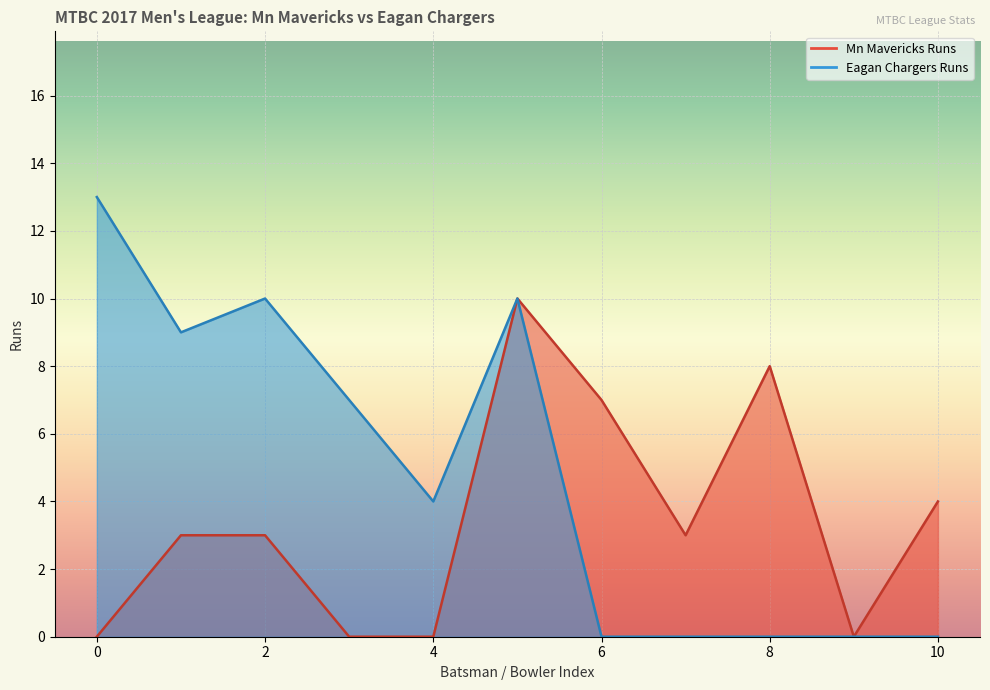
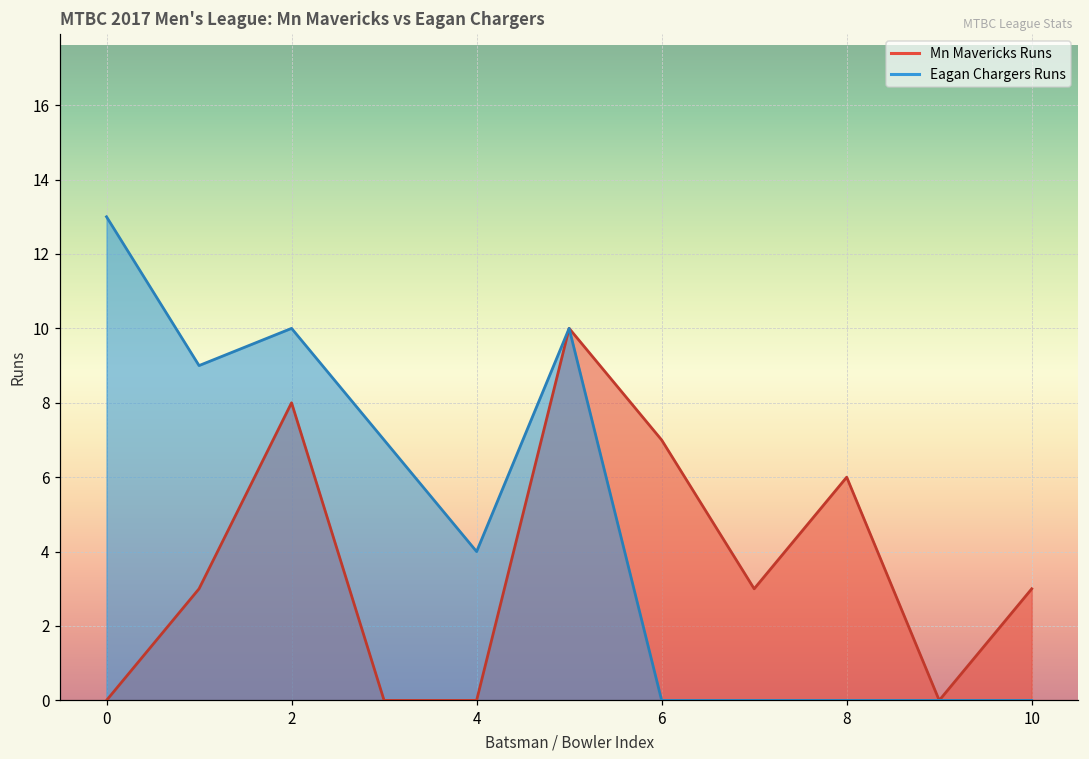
Mn Mavericks Runs, 2: 3 -> 8
Mn Mavericks Runs, 8: 8 -> 6
Mn Mavericks Runs, 10: 4 -> 3
